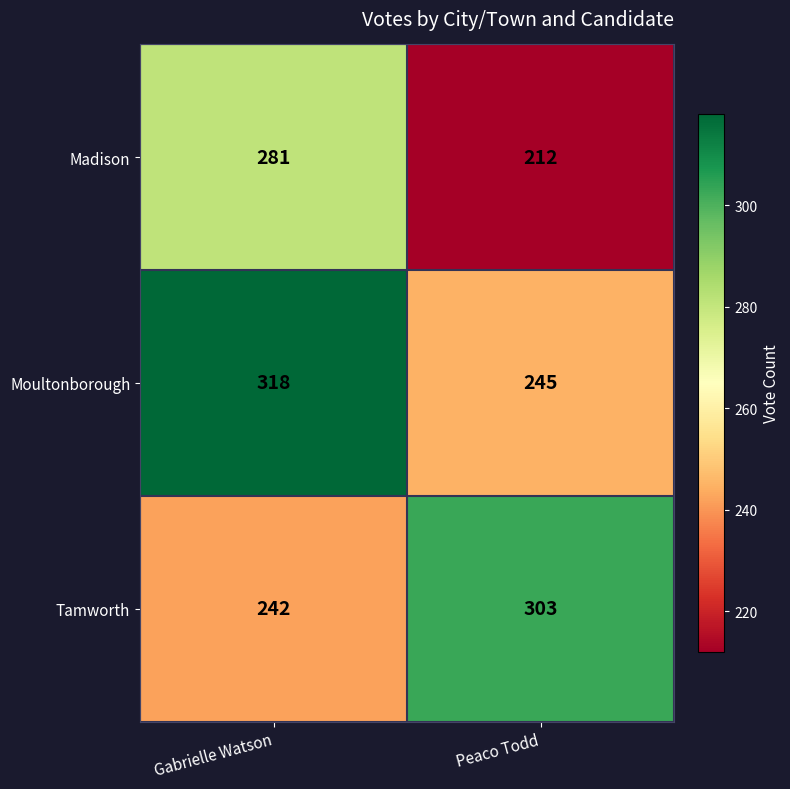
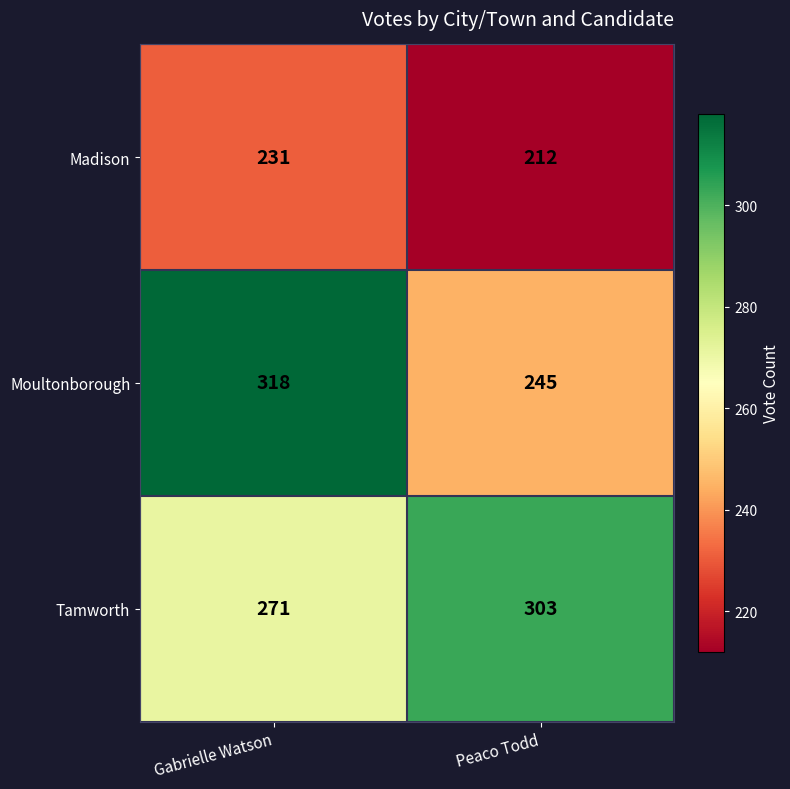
Madison, Gabrielle Watson: 281 -> 231
Tamworth, Gabrielle Watson: 242 -> 271
